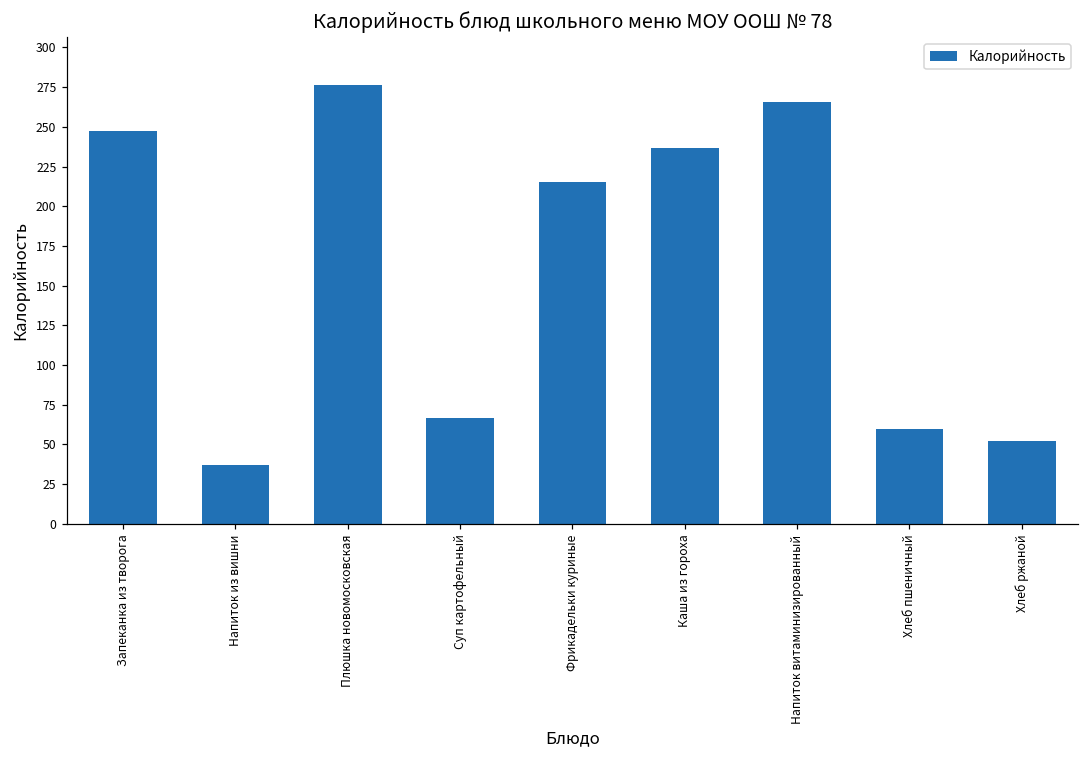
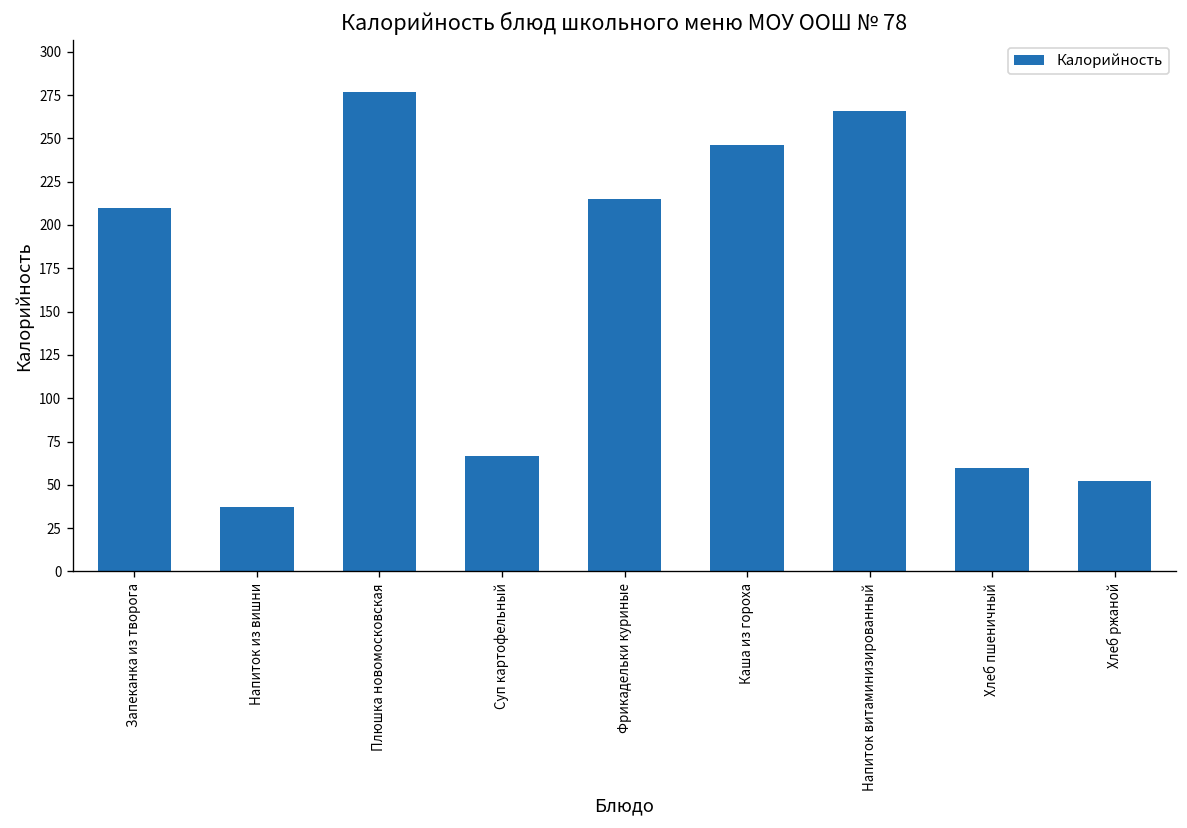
Запеканка из творога: 247 -> 210
Каша из гороха: 236 -> 246
